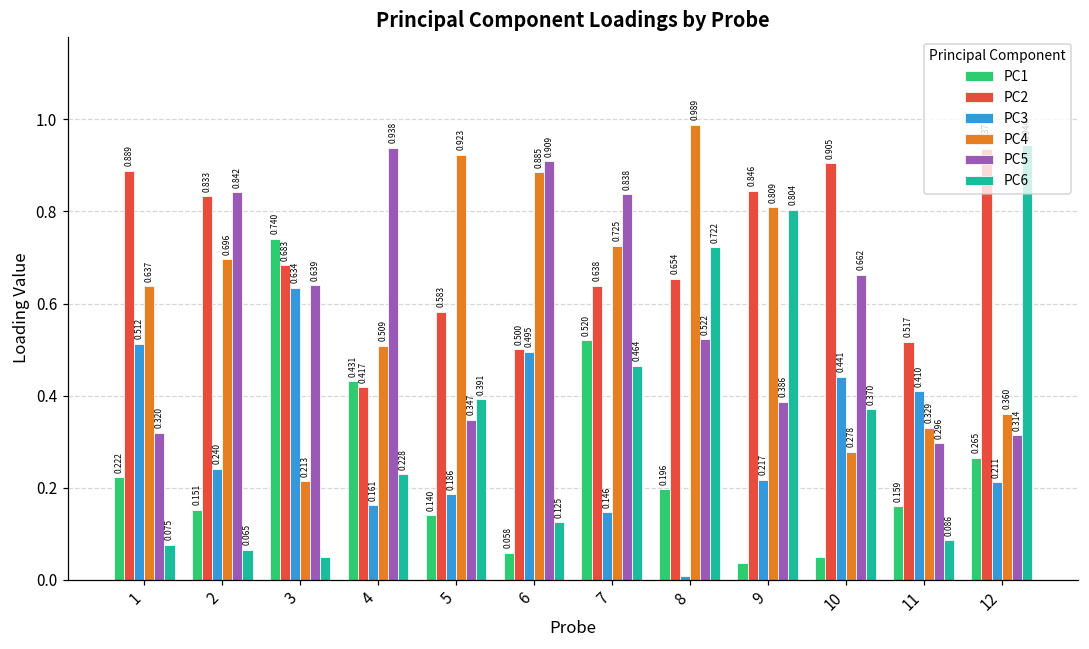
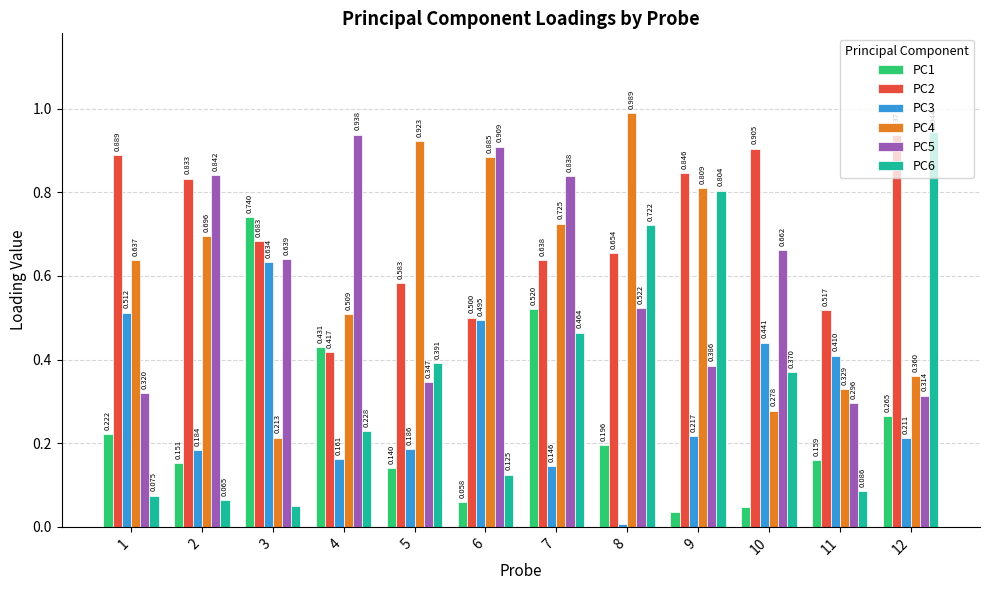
PC3, 2: 0.240 -> 0.184
